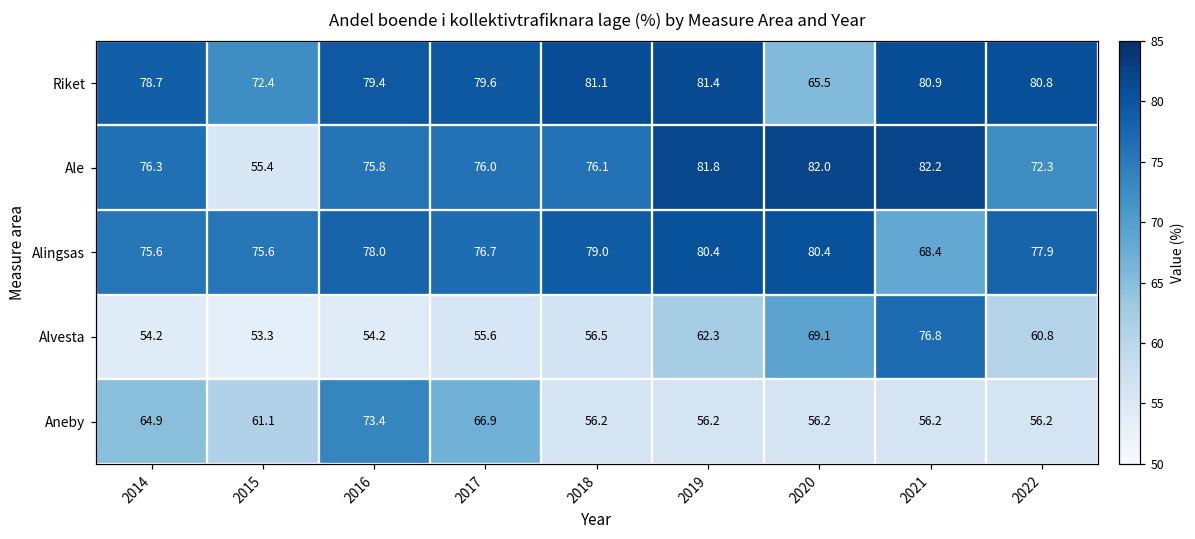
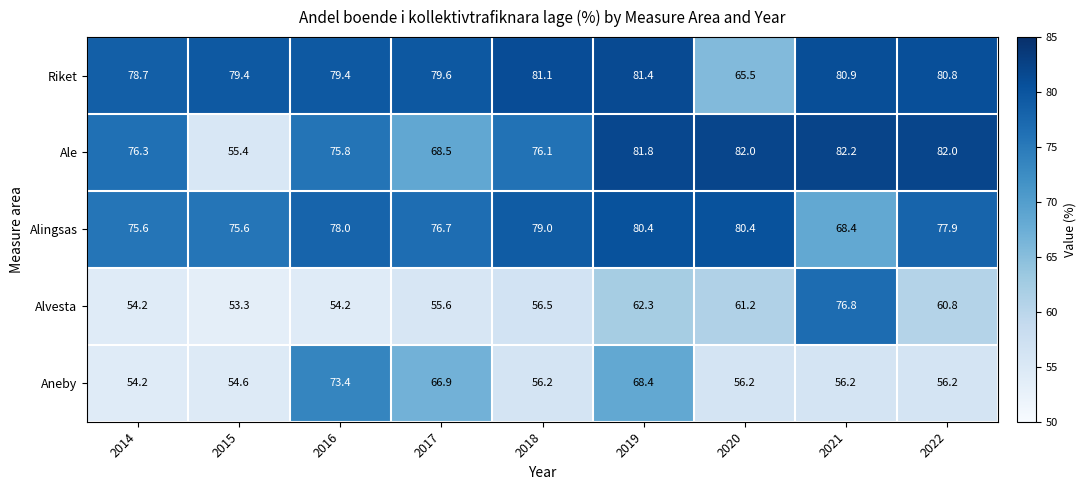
Riket, 2015: 72.4 -> 79.4
Ale, 2017: 76.0 -> 68.5
Ale, 2022: 72.3 -> 82.0
Alvesta, 2020: 69.1 -> 61.2
Aneby, 2014: 64.9 -> 54.2
Aneby, 2015: 61.1 -> 54.6
Aneby, 2019: 56.2 -> 68.4
